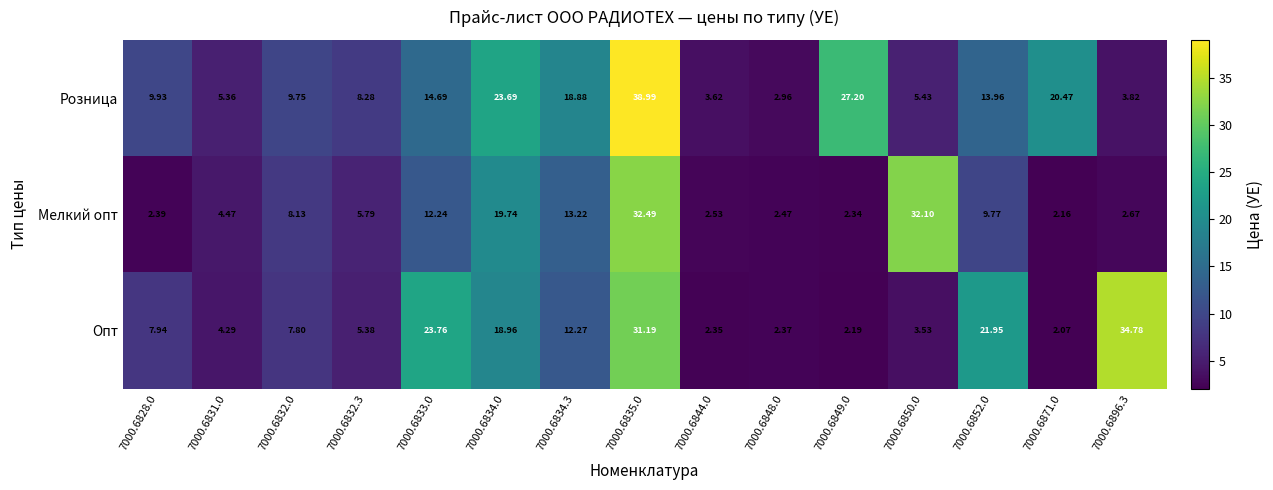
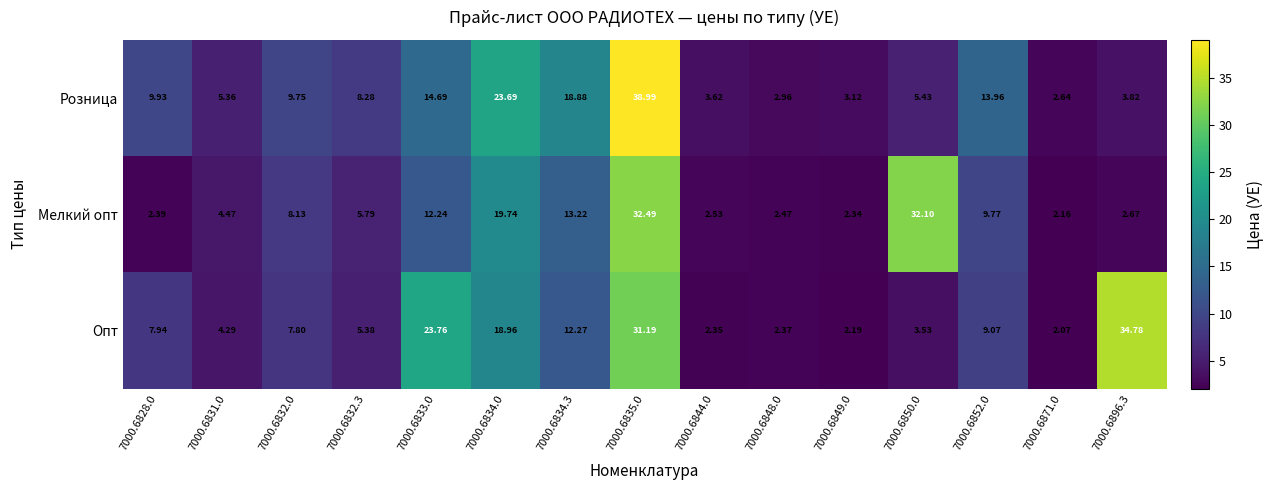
Розница, 7000.6849.0: 27.20 -> 3.12
Розница, 7000.6871.0: 20.47 -> 2.64
Опт, 7000.6852.0: 21.95 -> 9.07
